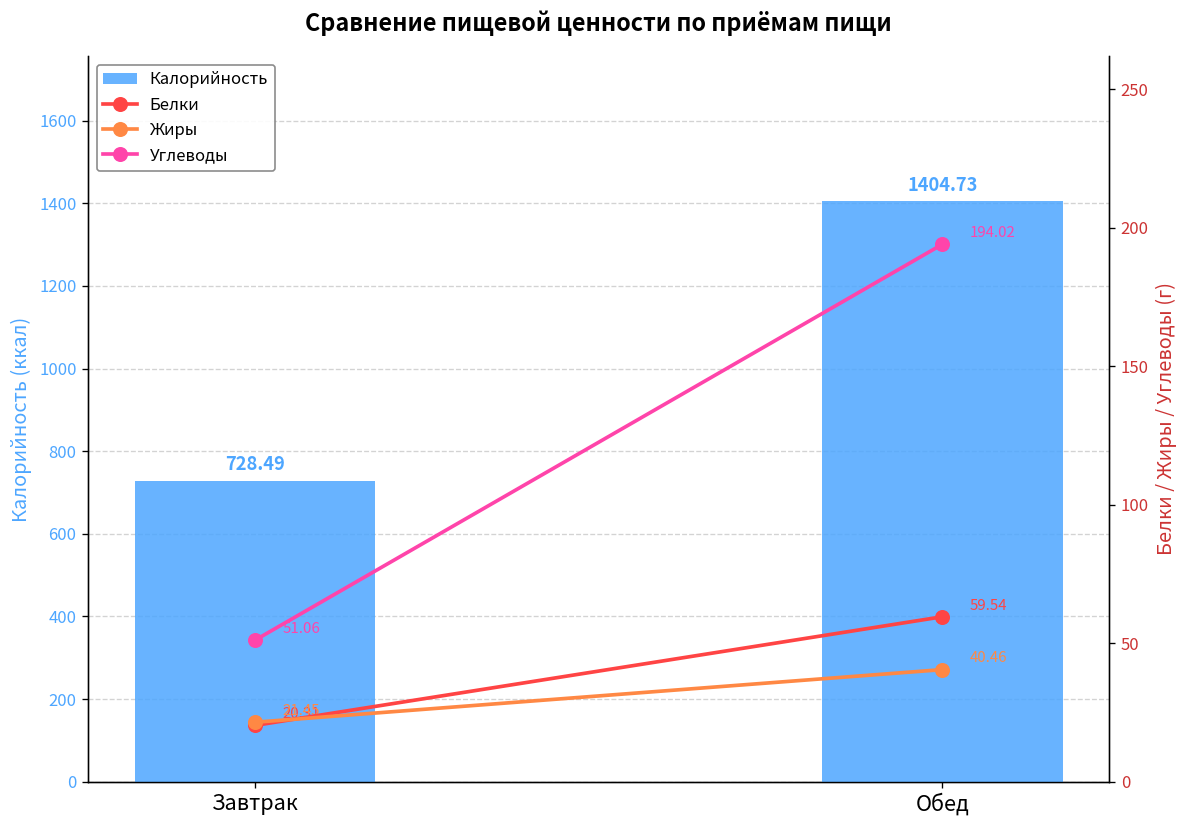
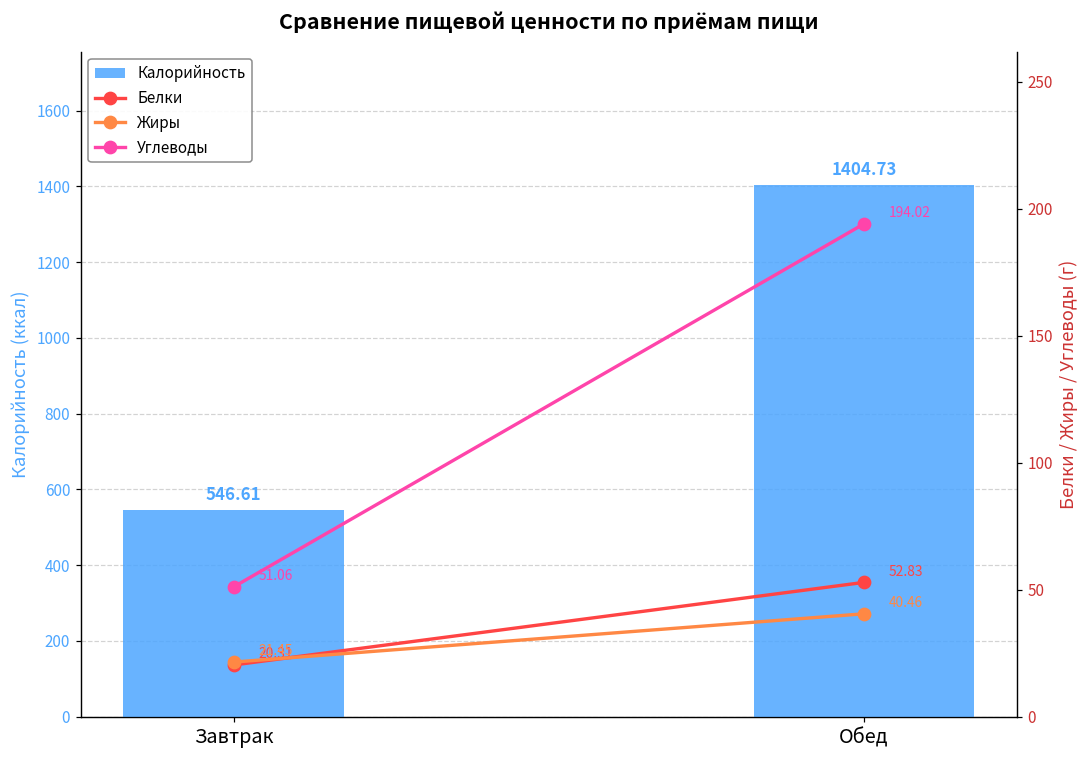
Калорийность, Завтрак: 728.49 -> 546.61
Белки, Обед: 59.54 -> 52.83
